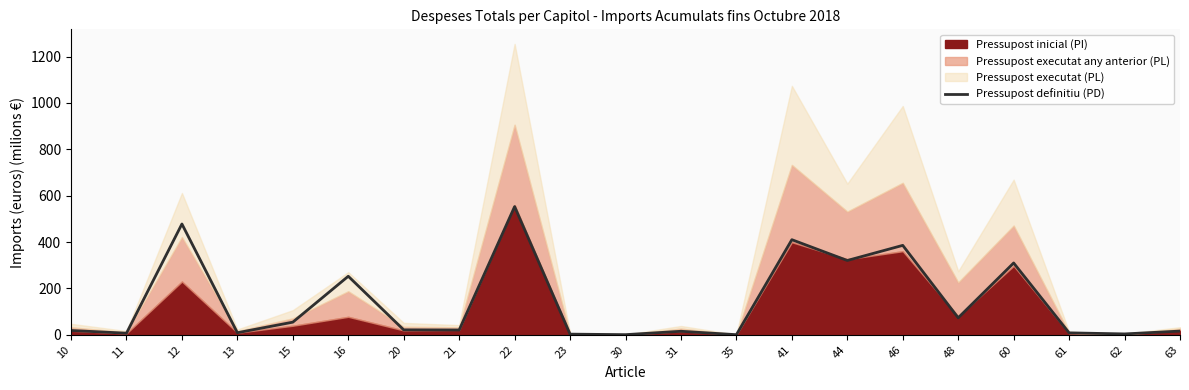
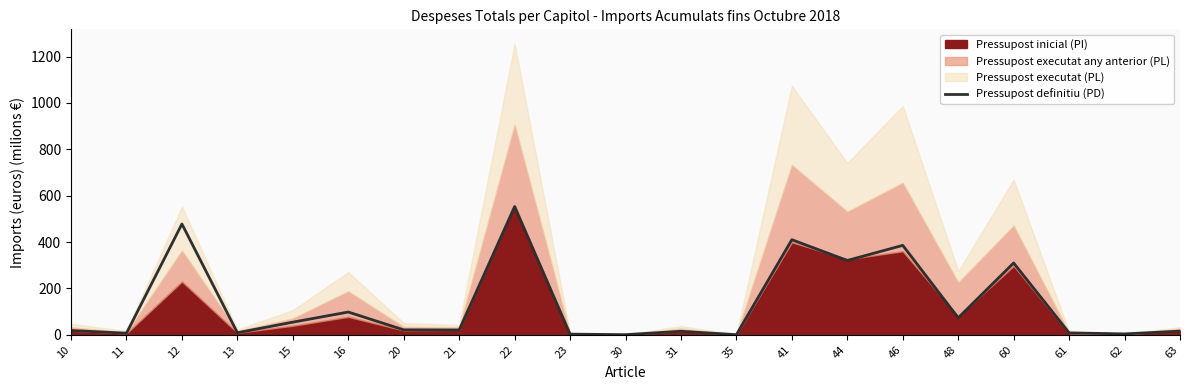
Pressupost executat any anterior (PL), 12: 190 -> 130
Pressupost definitiu (PD), 16: 250 -> 100
Pressupost executat (PL), 44: 120 -> 210
